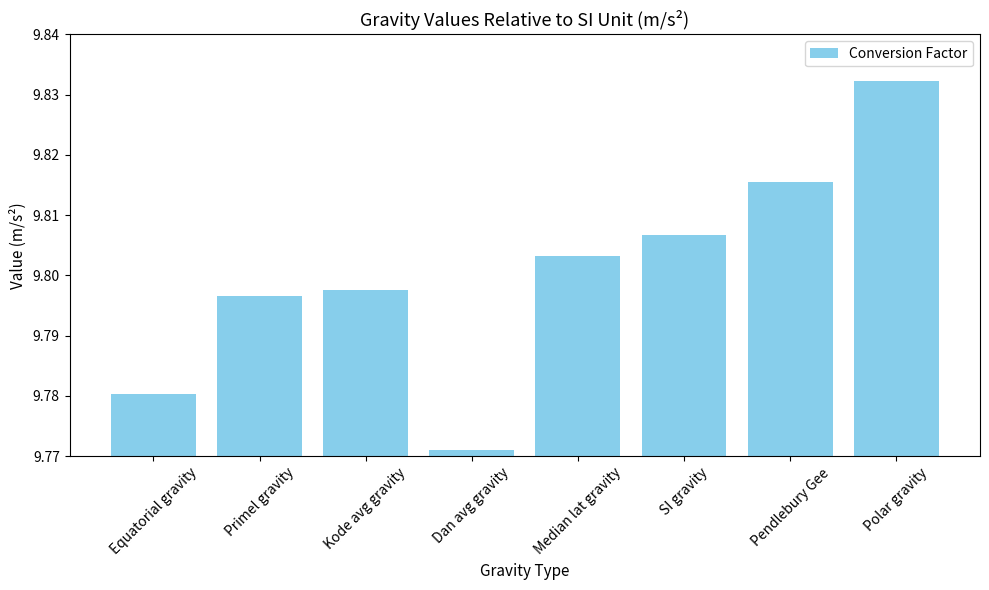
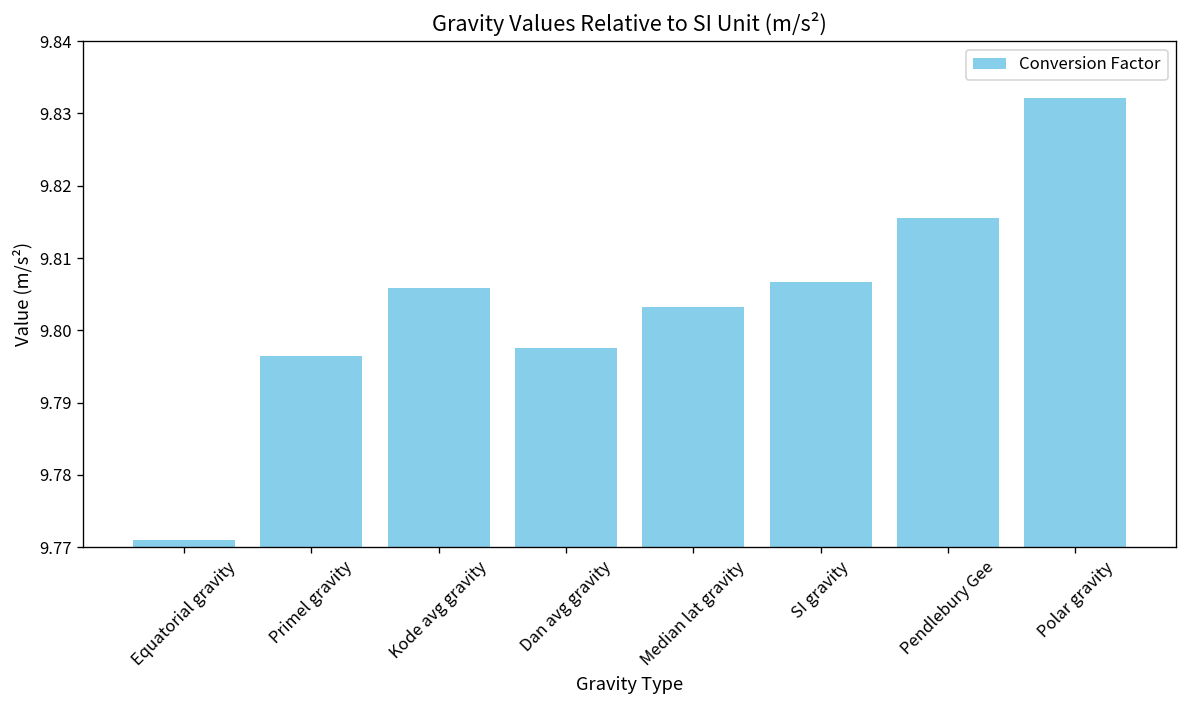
Equatorial gravity: 9.780 -> 9.771
Kode avg gravity: 9.798 -> 9.806
Dan avg gravity: 9.771 -> 9.798
